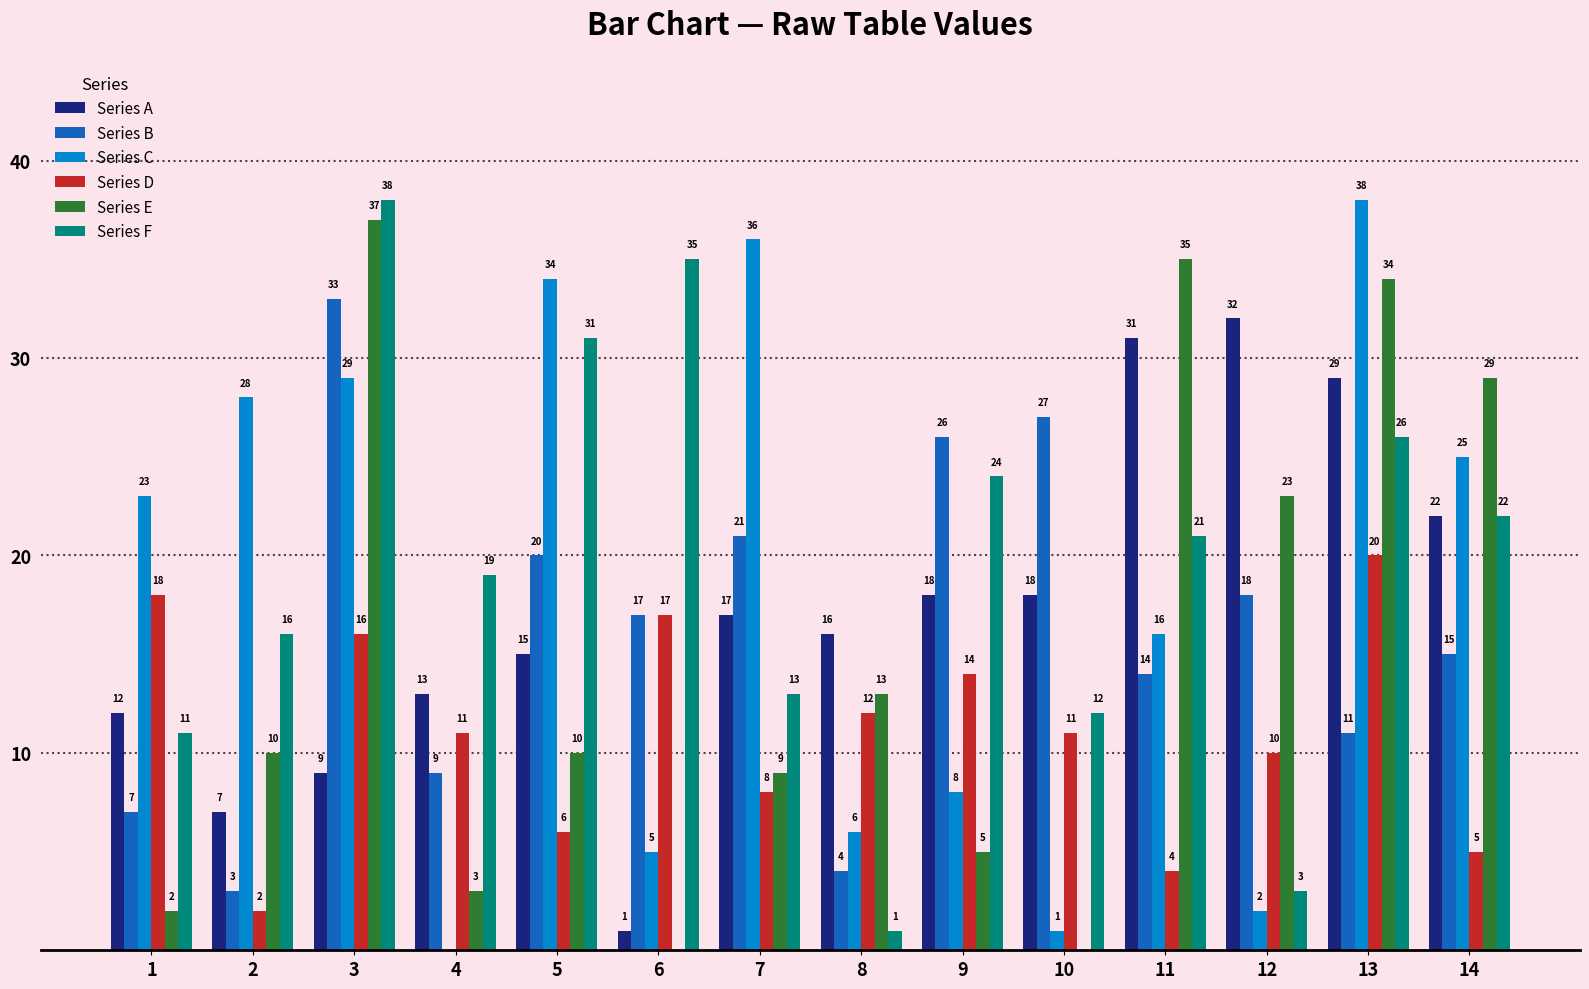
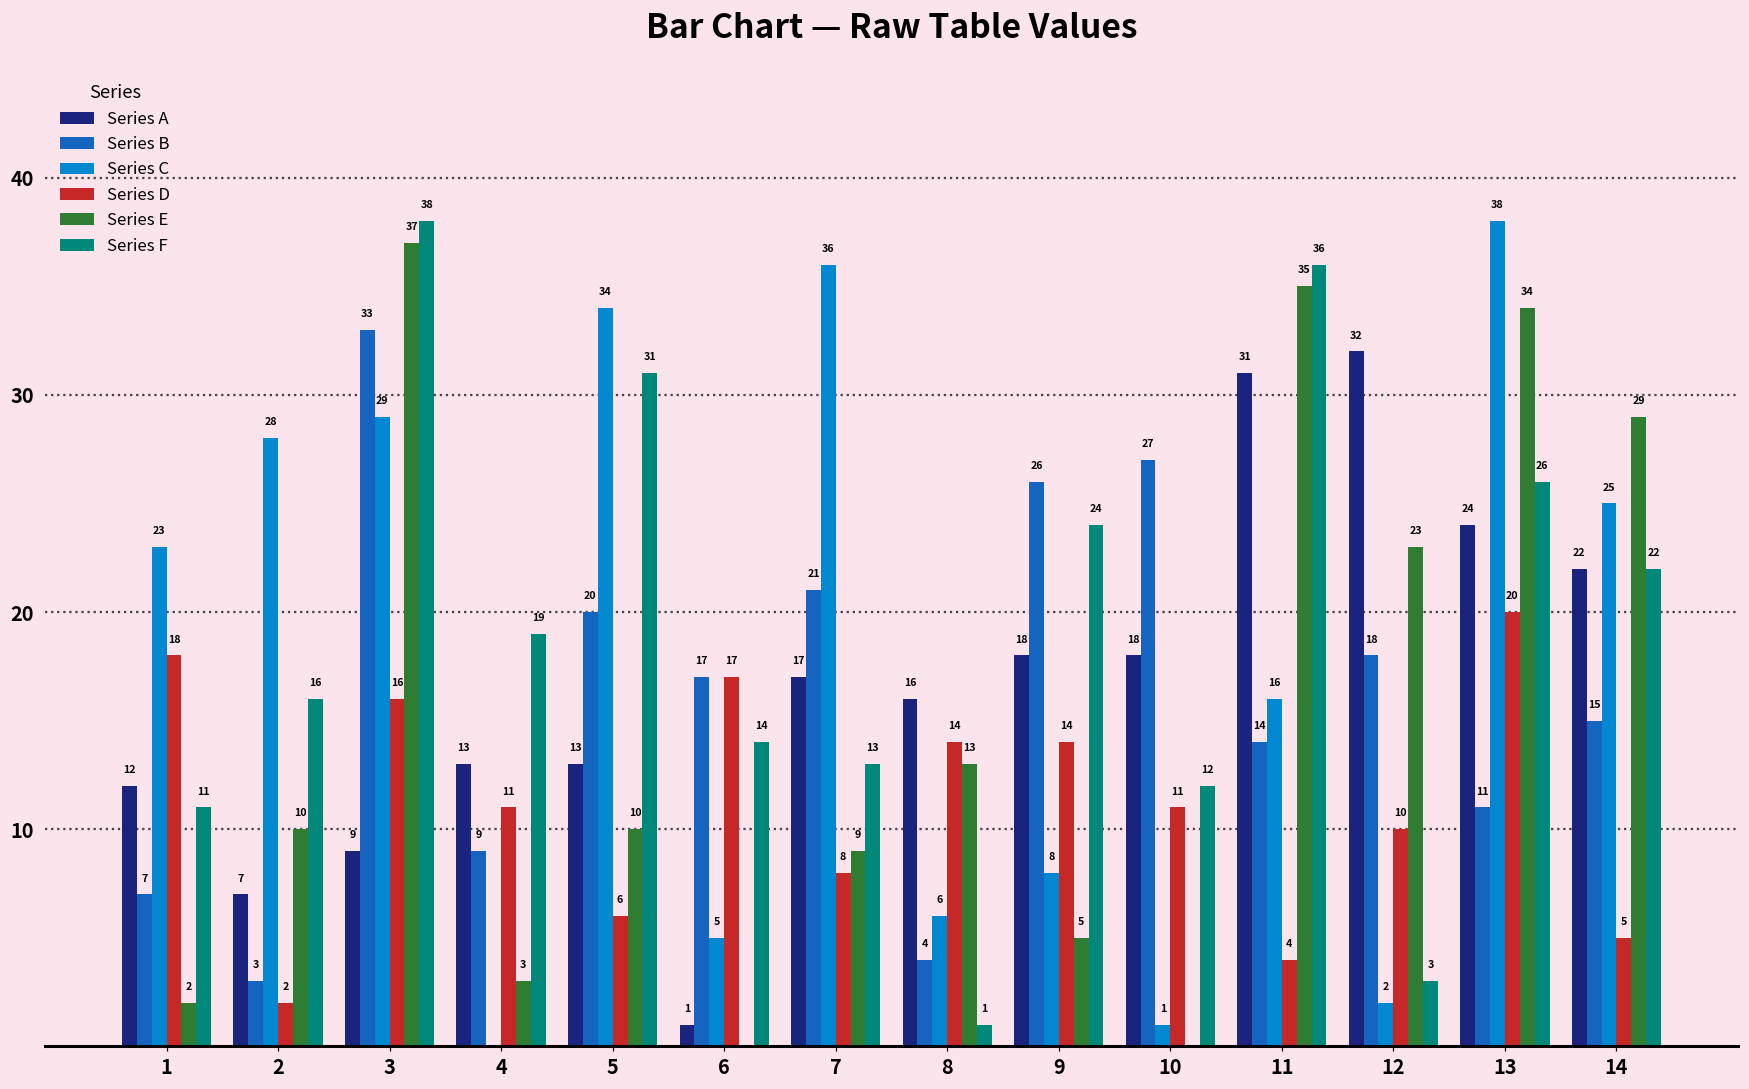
Series A, 5: 15 -> 13
Series F, 6: 35 -> 14
Series D, 8: 12 -> 14
Series F, 11: 21 -> 36
Series A, 13: 29 -> 24
